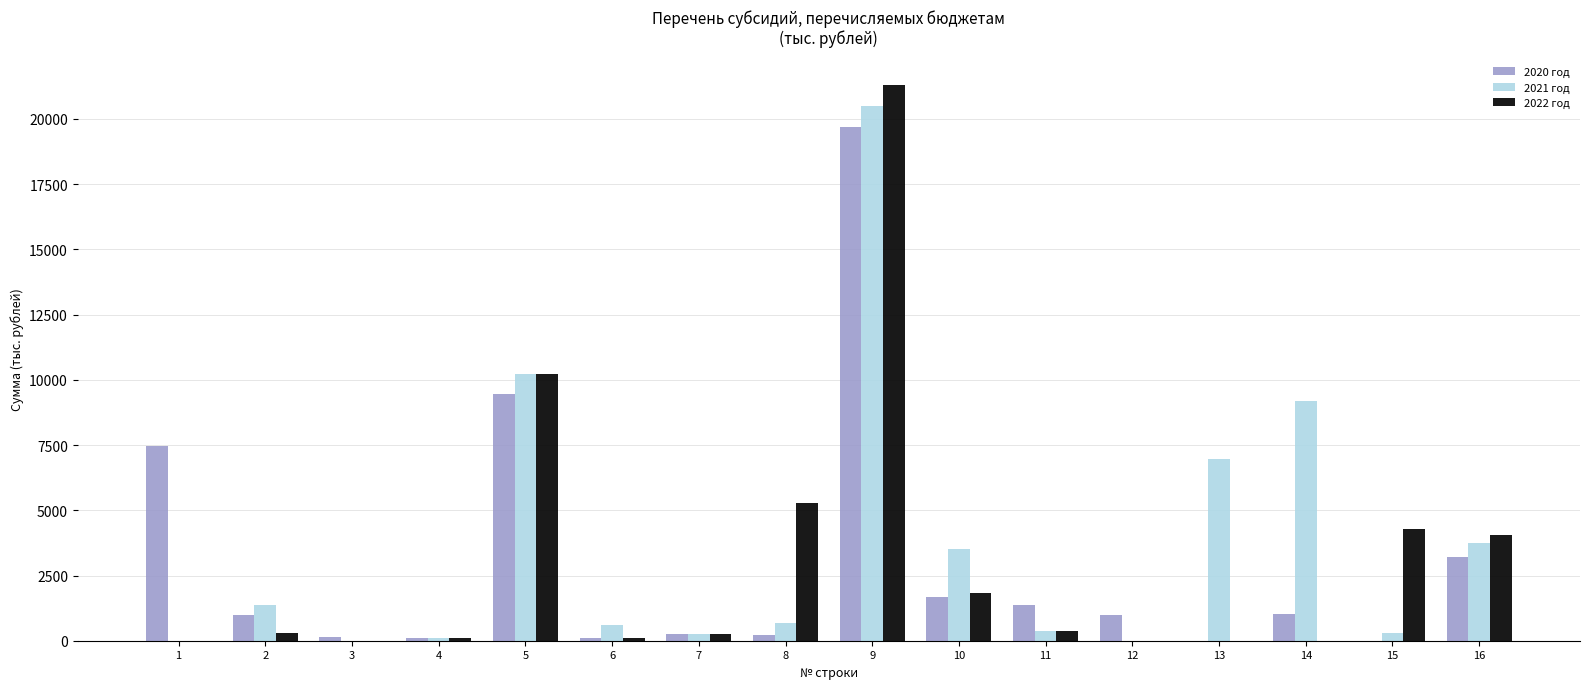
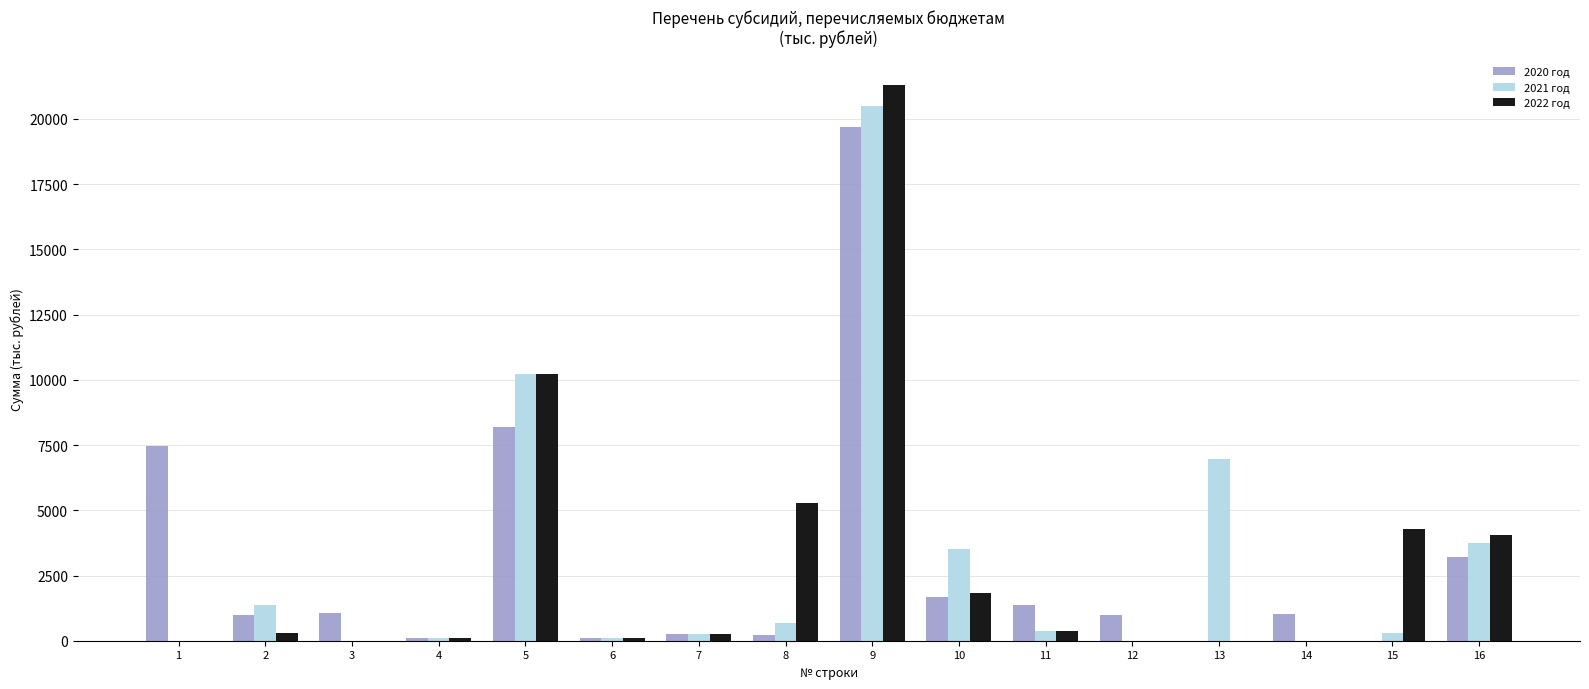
2020 год, 3: 200 -> 1100
2020 год, 5: 9400 -> 8200
2021 год, 6: 600 -> 100
2021 год, 14: 9200 -> 0
